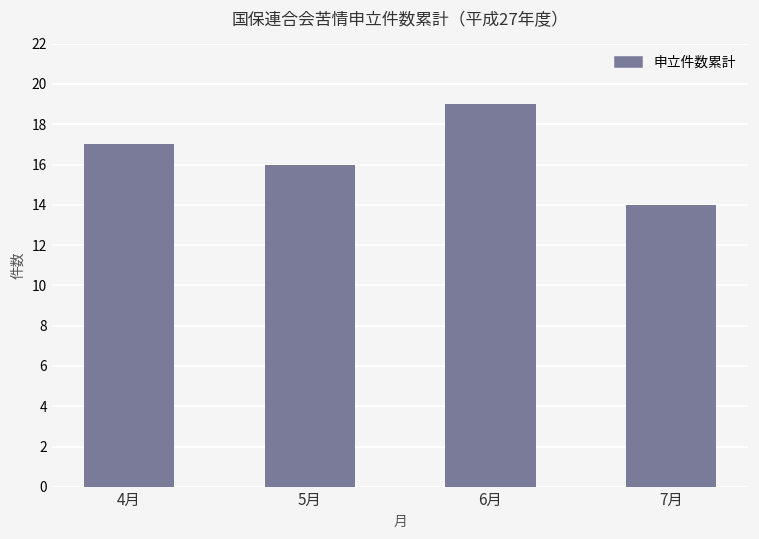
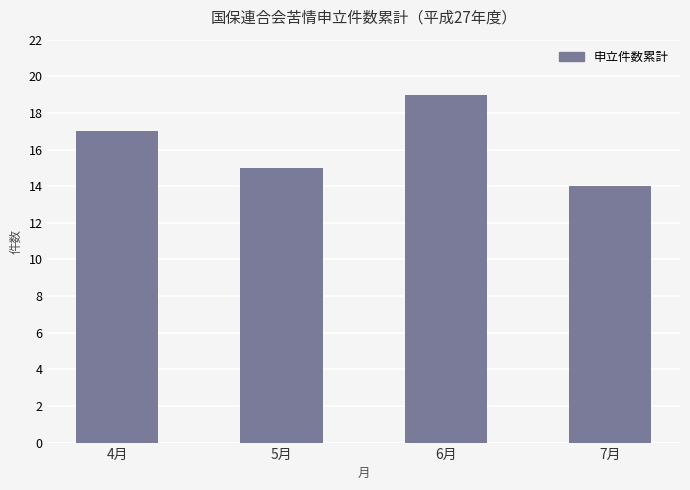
5月: 16 -> 15
